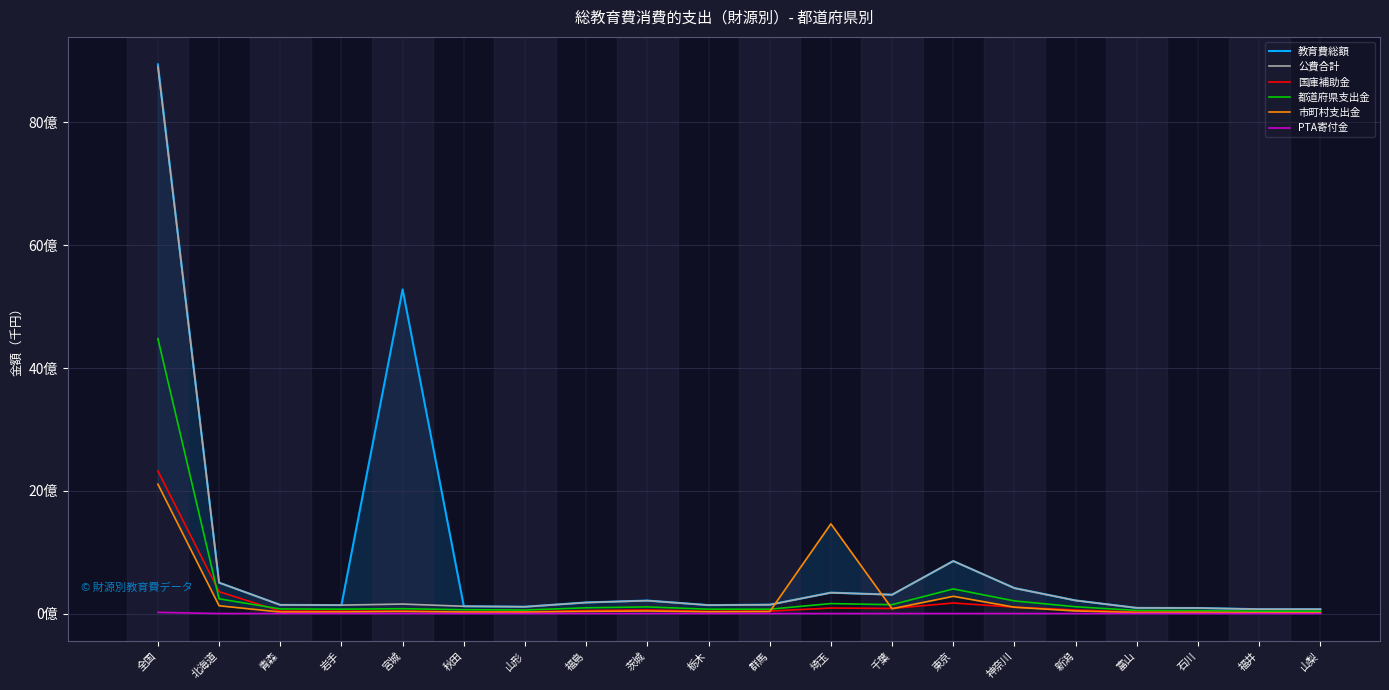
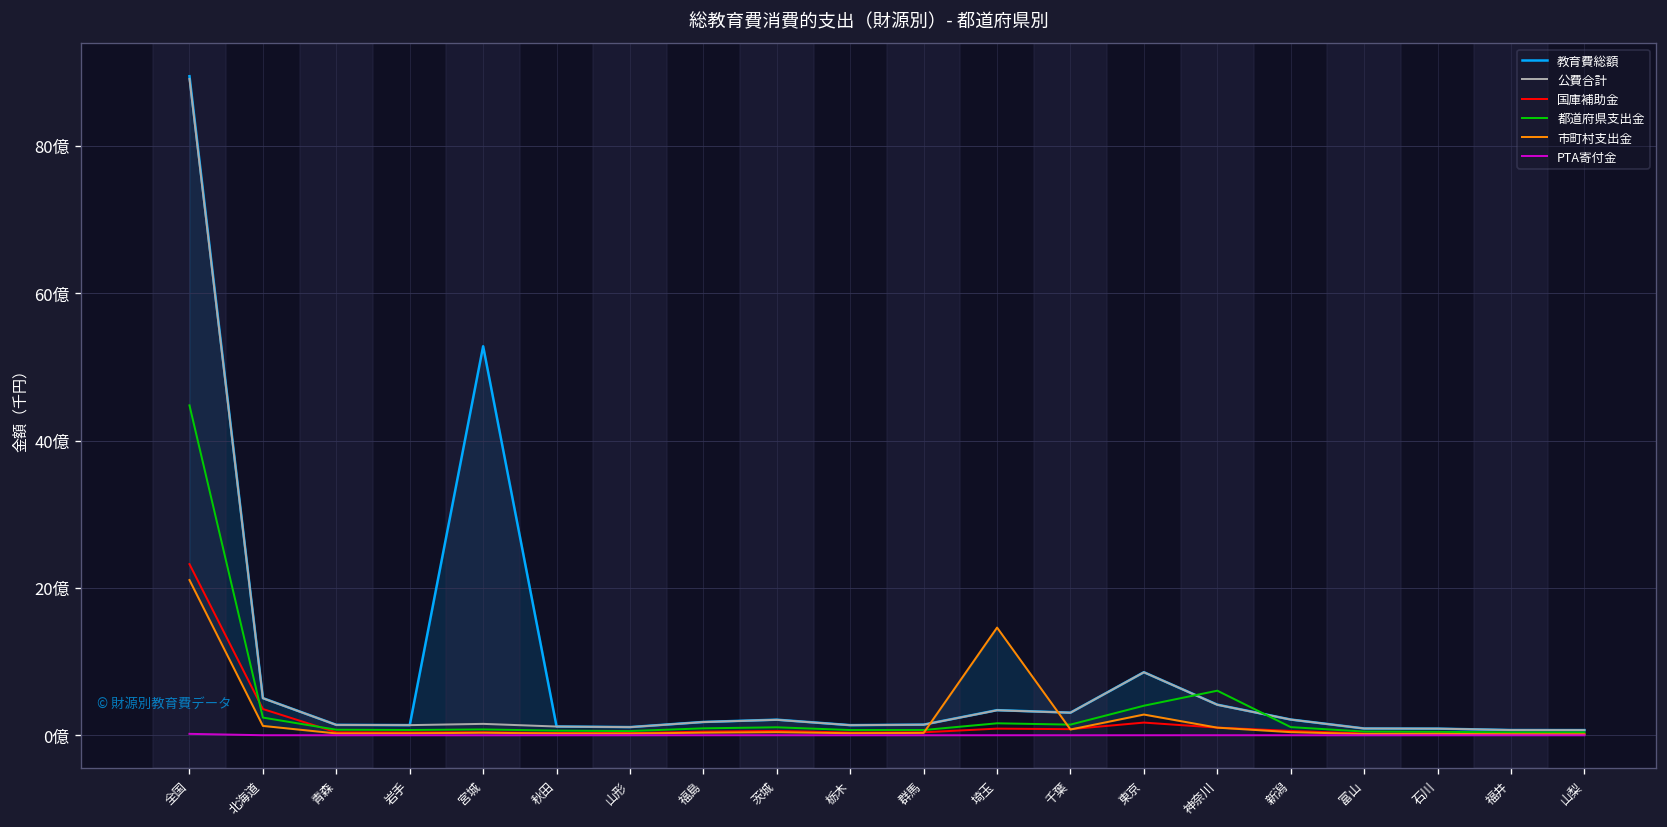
都道府県支出金, 神奈川: 2億 -> 6億
